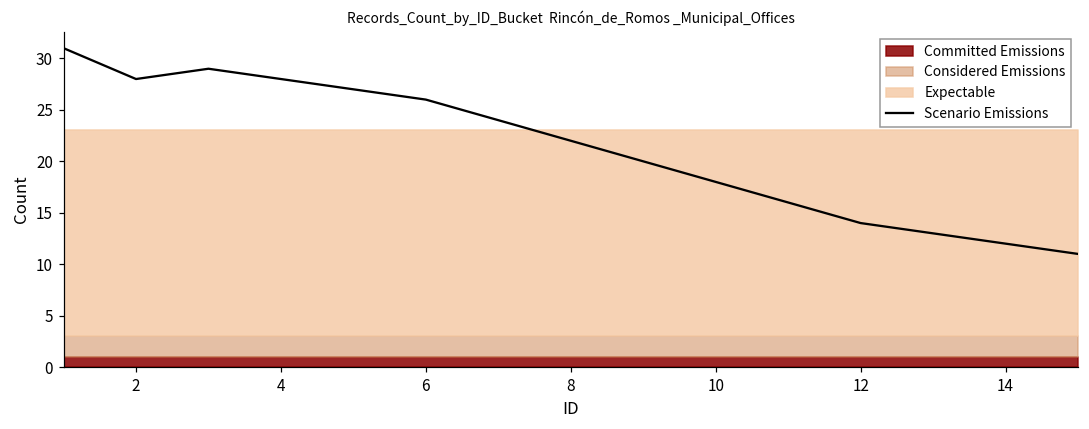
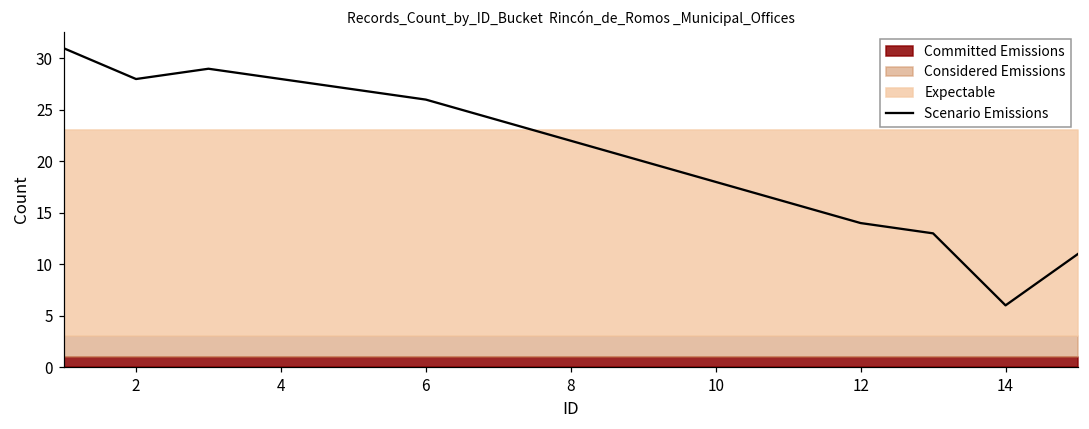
Scenario Emissions, 14: 12 -> 6
